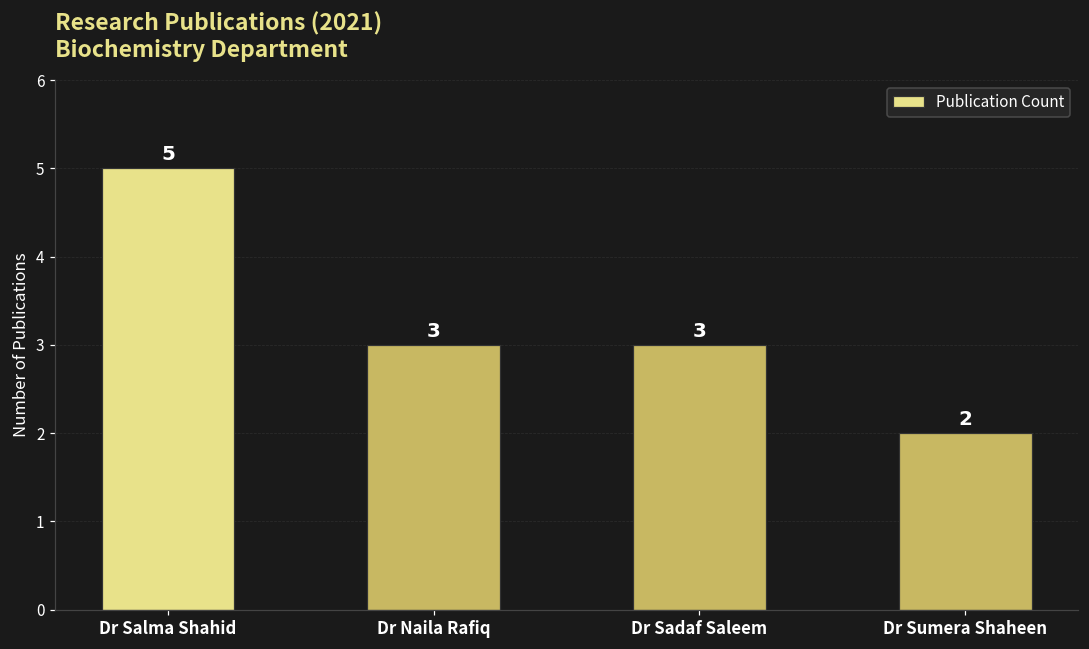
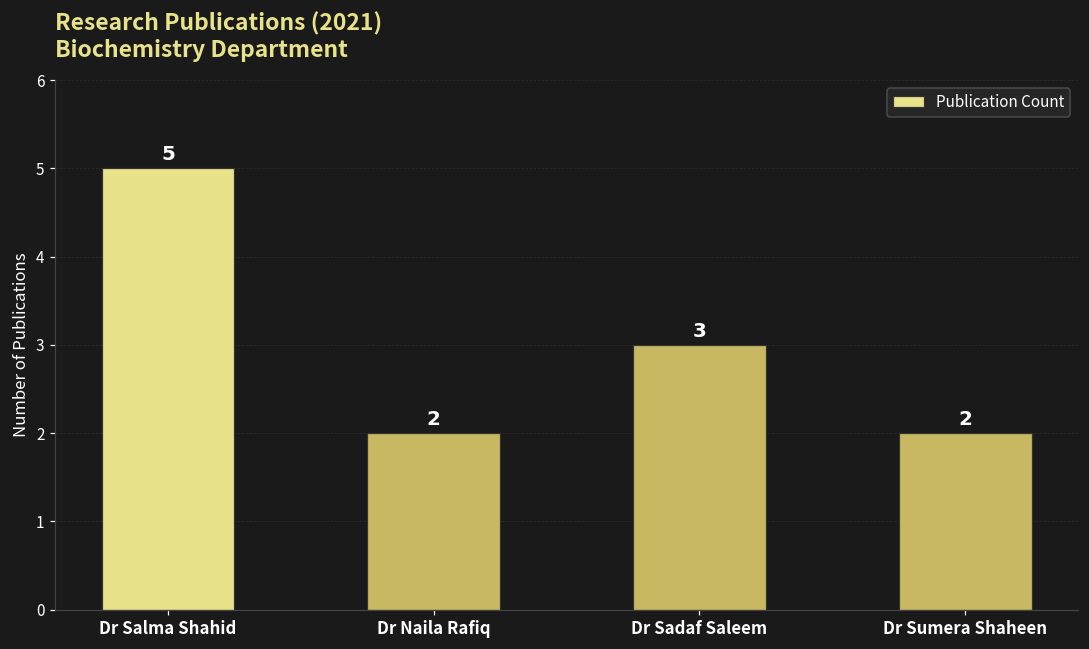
Dr Naila Rafiq: 3 -> 2
